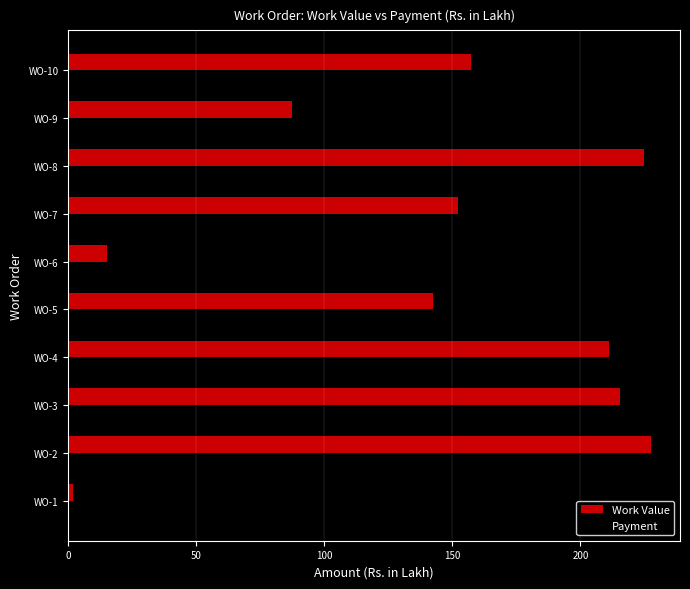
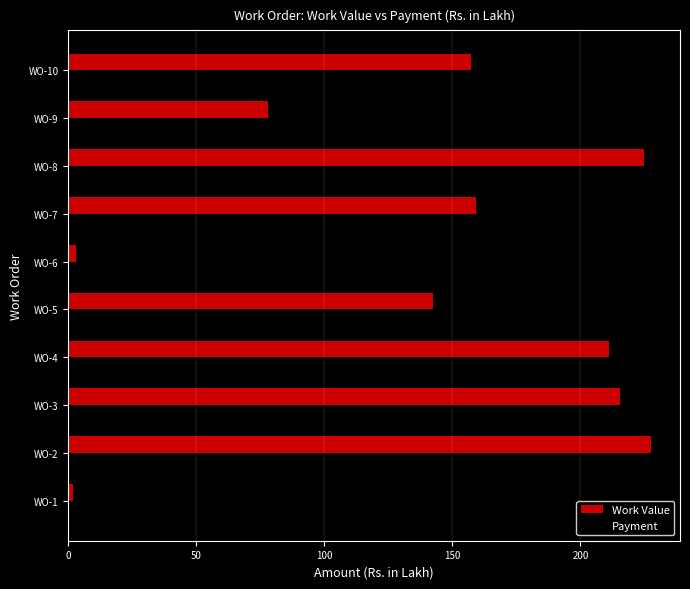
Work Value, WO-9: 87 -> 78
Work Value, WO-7: 152 -> 159
Work Value, WO-6: 15 -> 3
